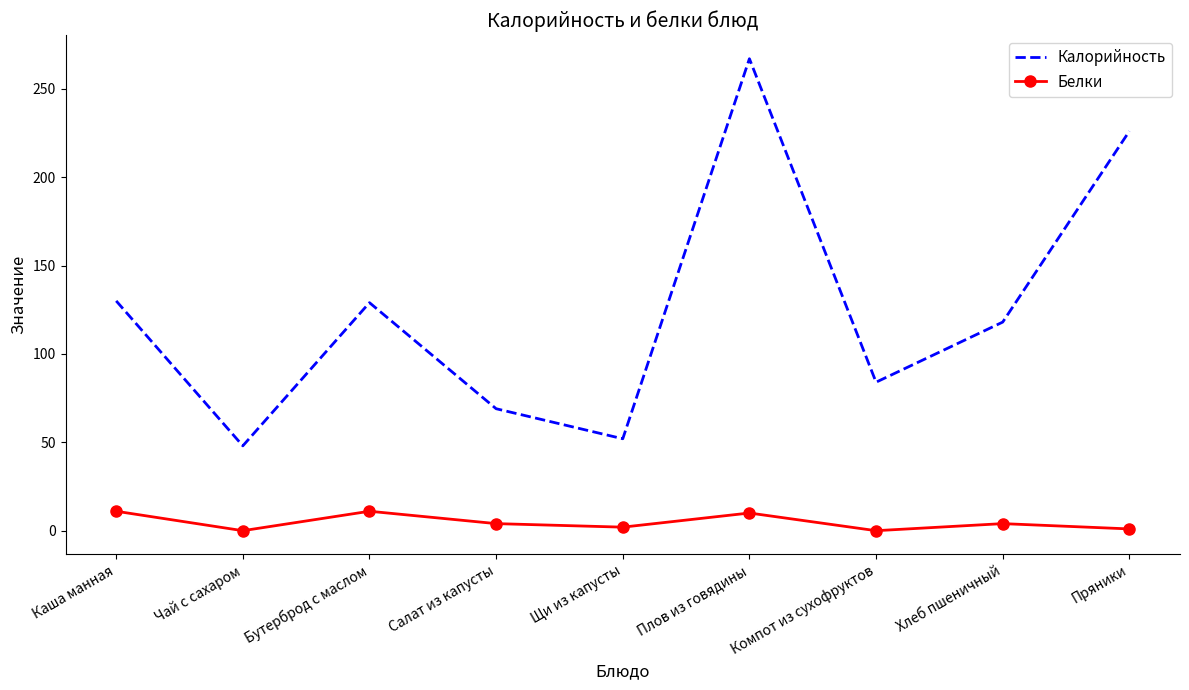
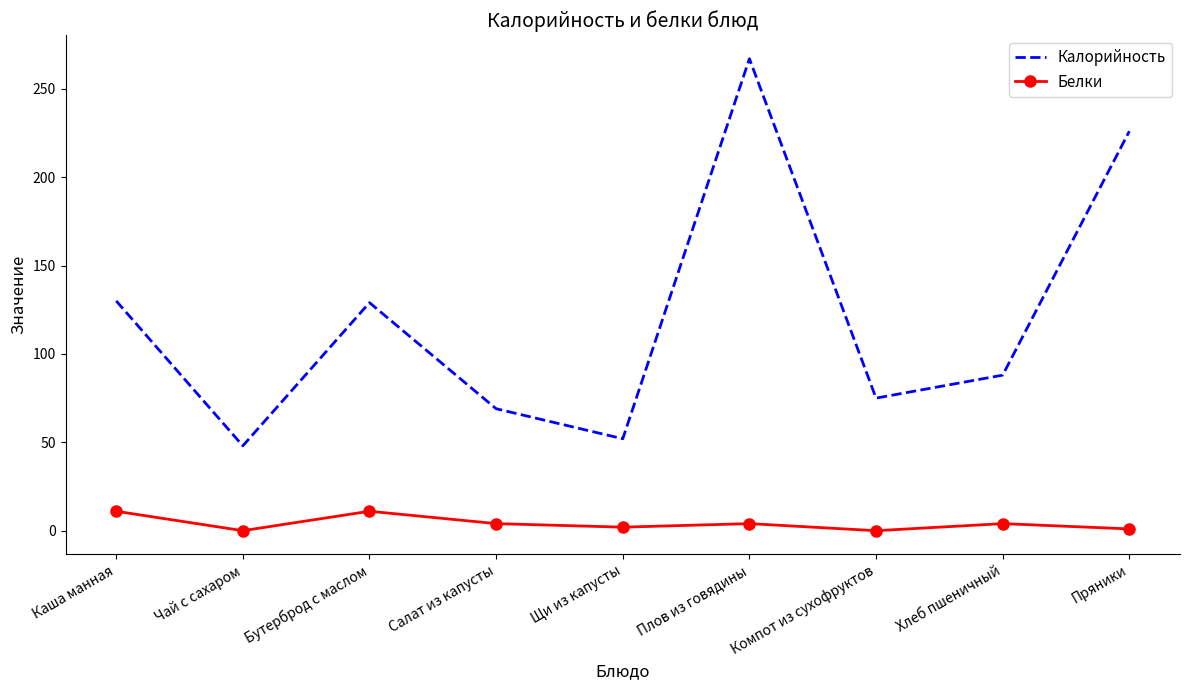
Белки, Плов из говядины: 10 -> 4
Калорийность, Компот из сухофруктов: 84 -> 75
Калорийность, Хлеб пшеничный: 118 -> 88
